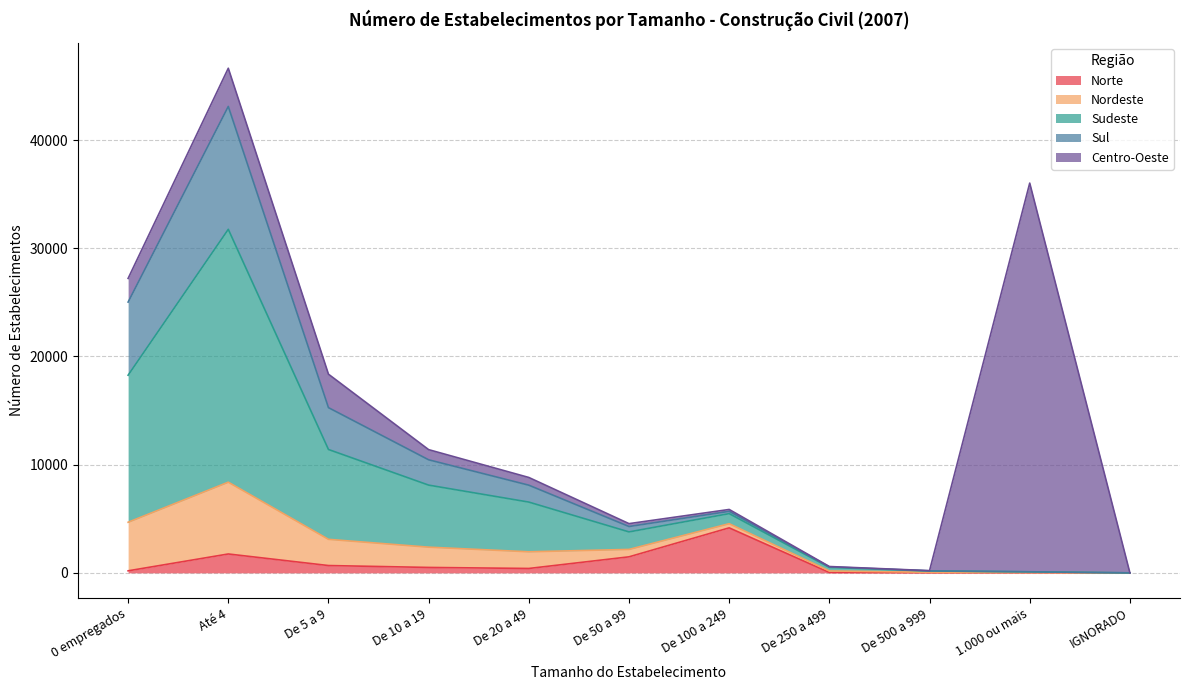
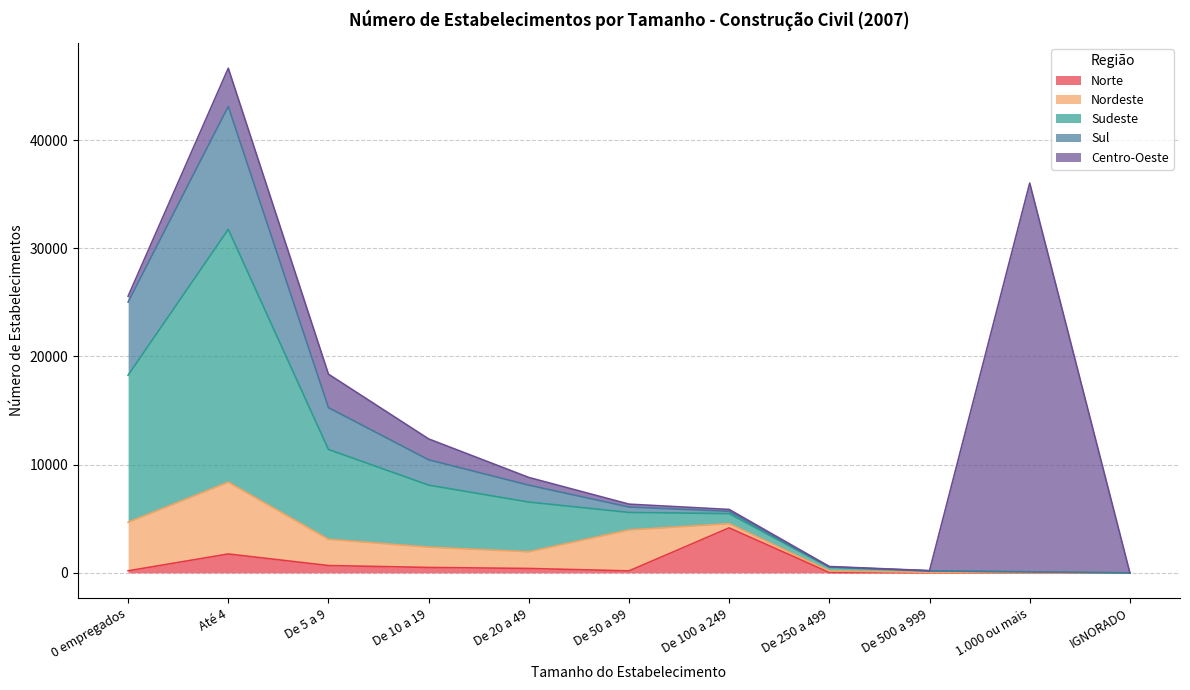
Centro-Oeste, 0 empregados: 2200 -> 500
Centro-Oeste, De 10 a 19: 900 -> 1900
Norte, De 50 a 99: 1500 -> 200
Nordeste, De 50 a 99: 700 -> 3800
